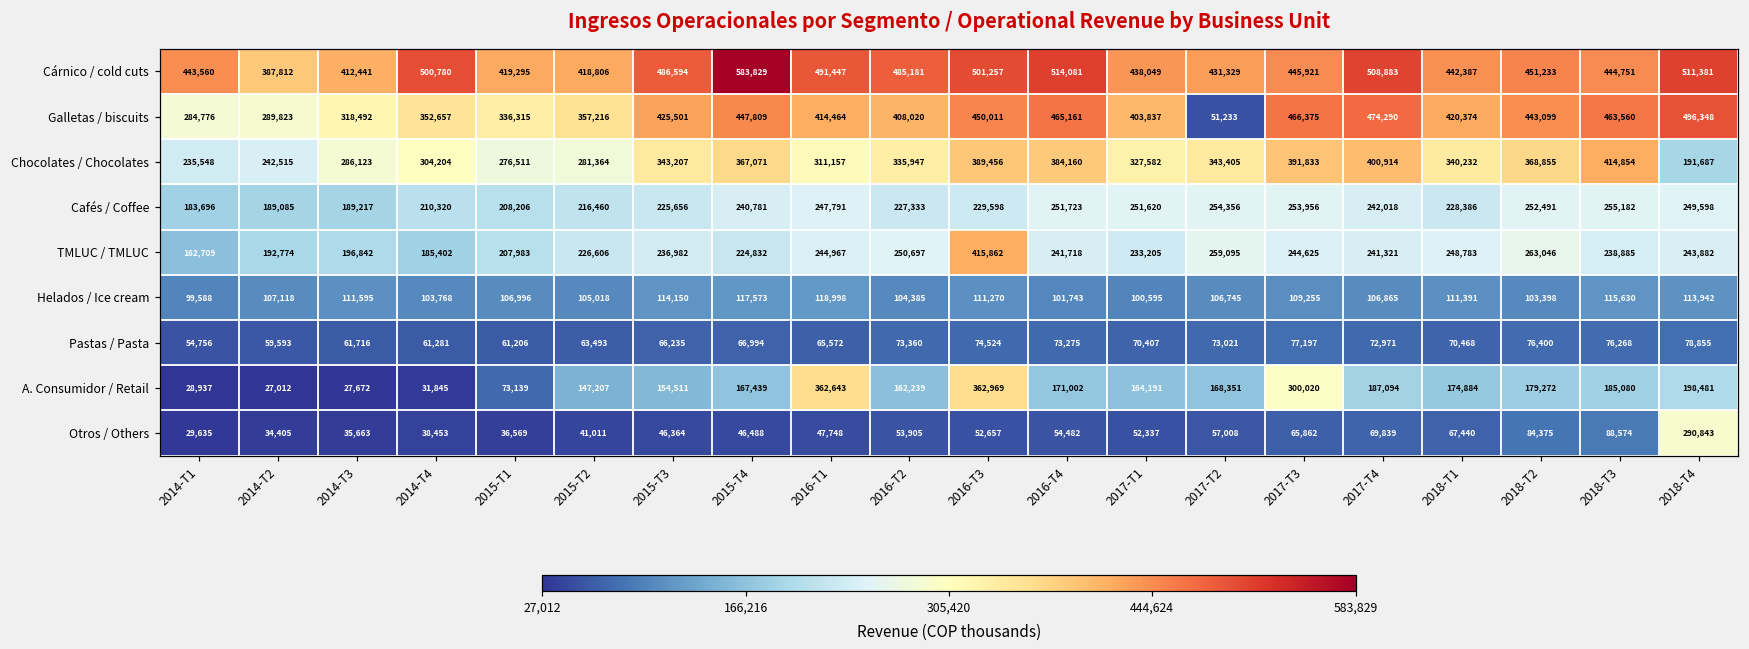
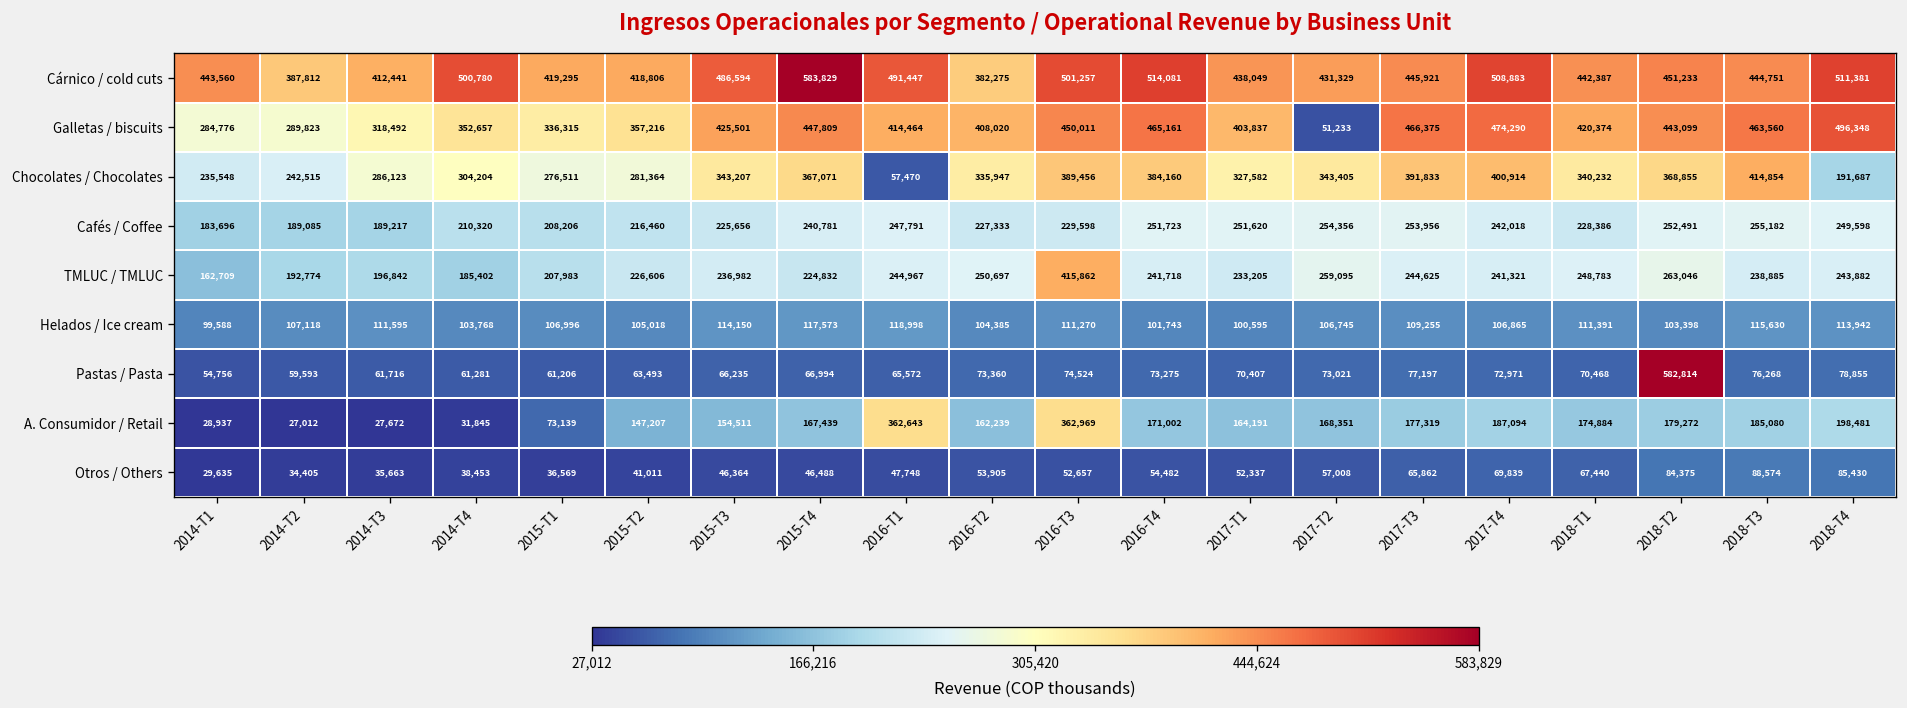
Cárnico / cold cuts, 2016-T2: 485,181 -> 382,275
Chocolates / Chocolates, 2016-T1: 311,157 -> 57,470
Pastas / Pasta, 2018-T2: 76,400 -> 582,814
A. Consumidor / Retail, 2017-T3: 300,020 -> 177,319
Otros / Others, 2018-T4: 290,843 -> 85,430
